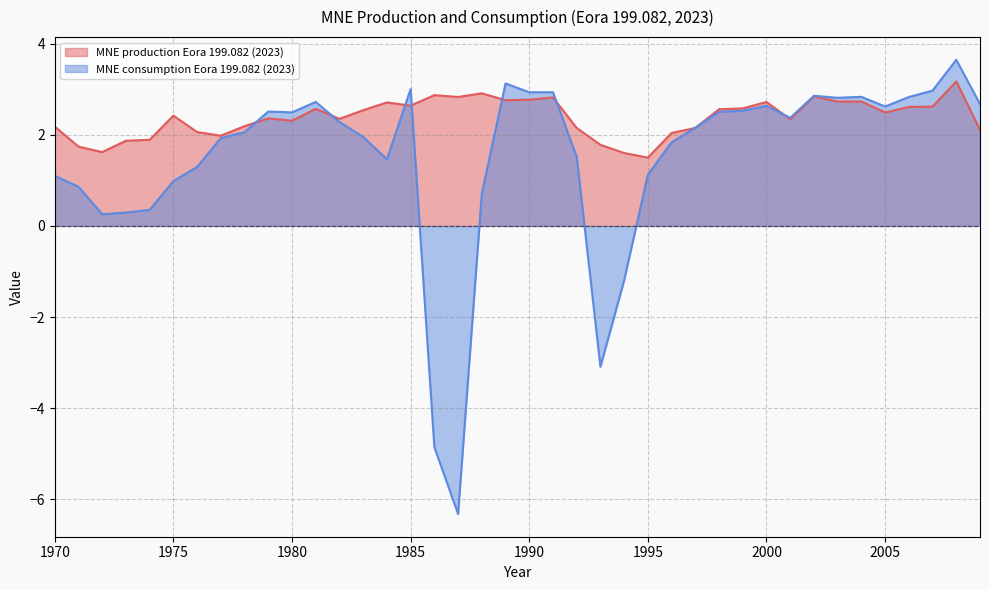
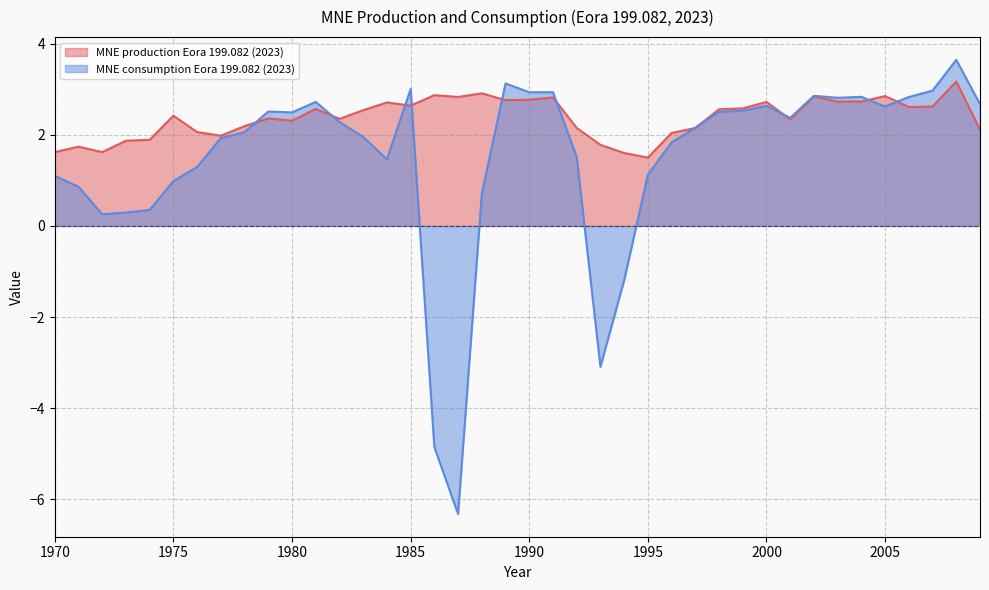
MNE production Eora 199.082 (2023), 1970: 2.2 -> 1.6
MNE production Eora 199.082 (2023), 2005: 2.5 -> 2.9
